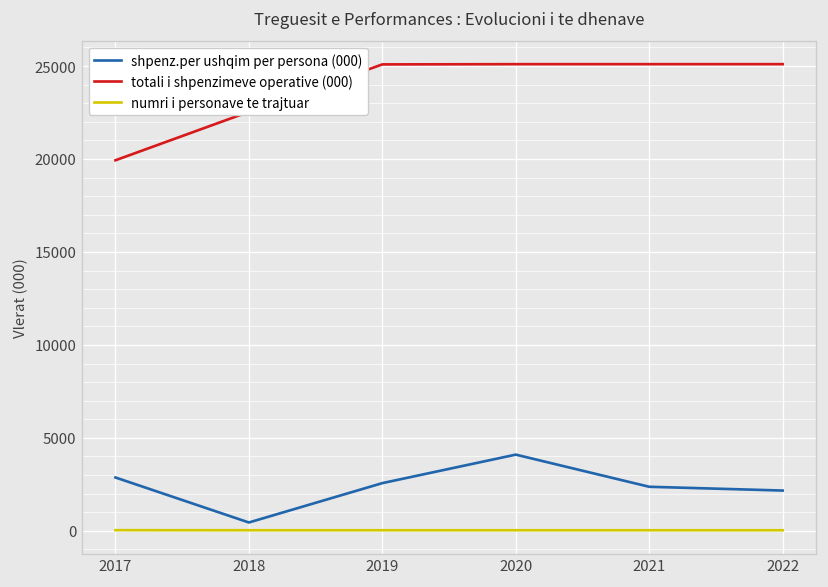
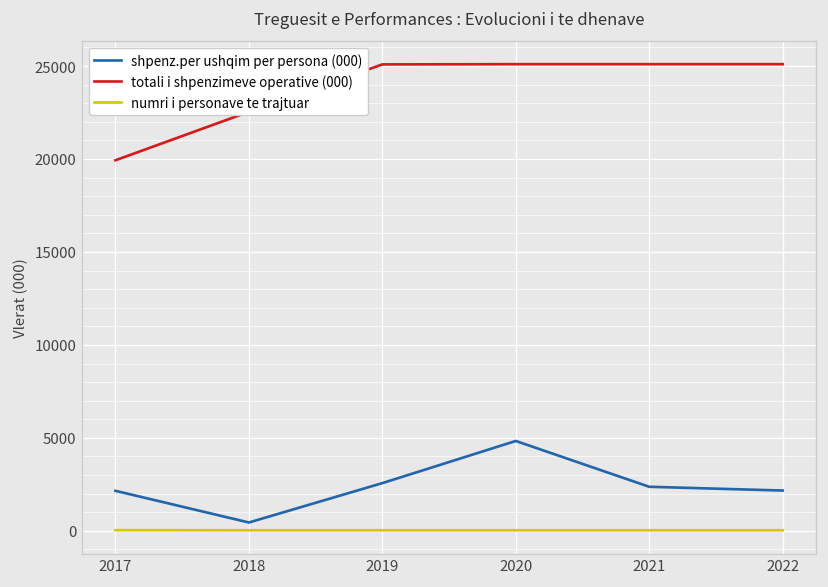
shpenz.per ushqim per persona (000), 2017: 2900 -> 2200
shpenz.per ushqim per persona (000), 2020: 4100 -> 4800
